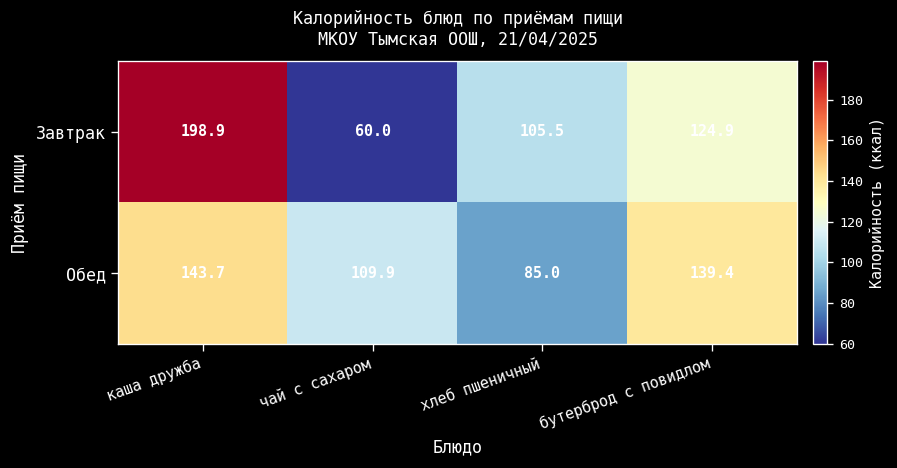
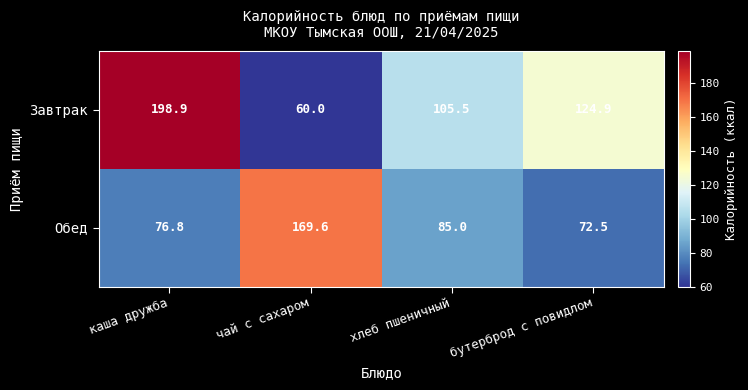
Обед, каша дружба: 143.7 -> 76.8
Обед, чай с сахаром: 109.9 -> 169.6
Обед, бутерброд с повидлом: 139.4 -> 72.5
